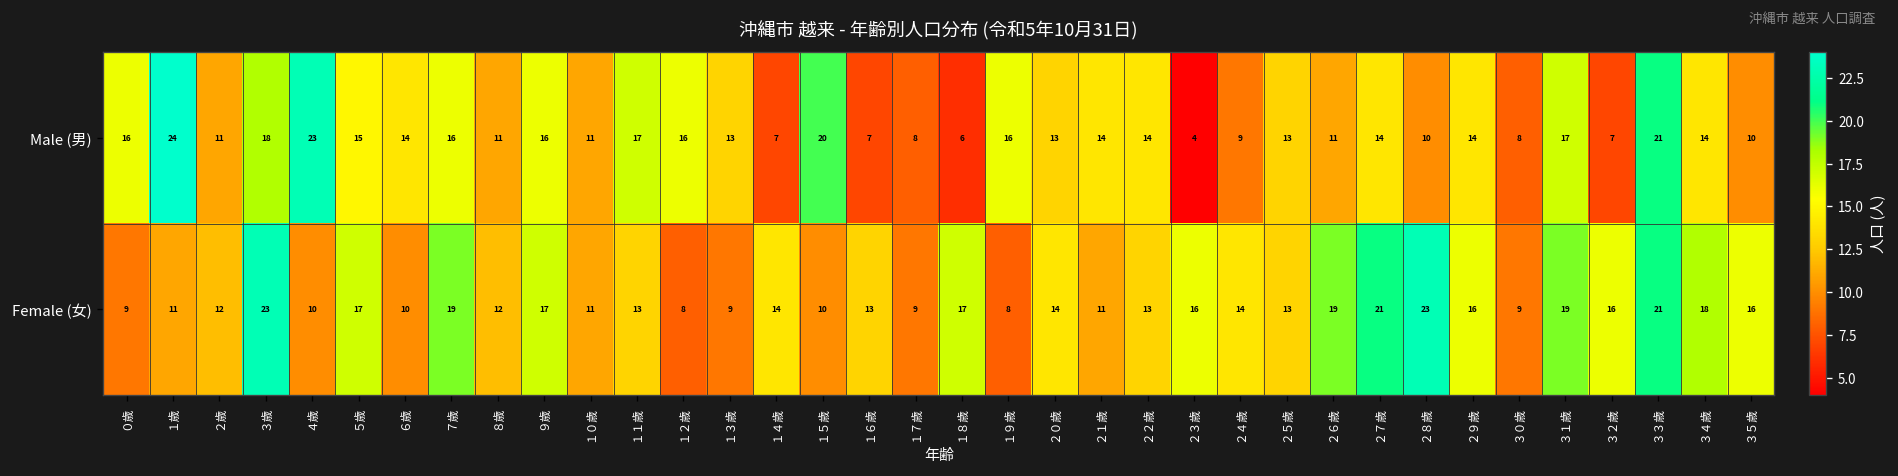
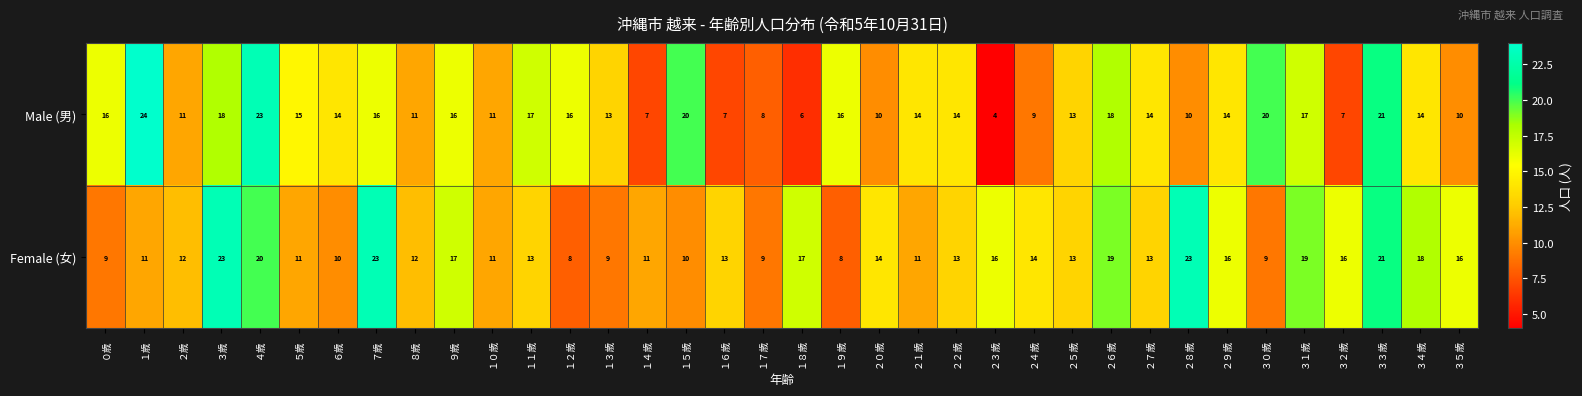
Male (男), ２０歳: 13 -> 10
Male (男), ２６歳: 11 -> 18
Male (男), ３０歳: 8 -> 20
Female (女), ４歳: 10 -> 20
Female (女), ５歳: 17 -> 11
Female (女), ７歳: 19 -> 23
Female (女), １４歳: 14 -> 11
Female (女), ２７歳: 21 -> 13
